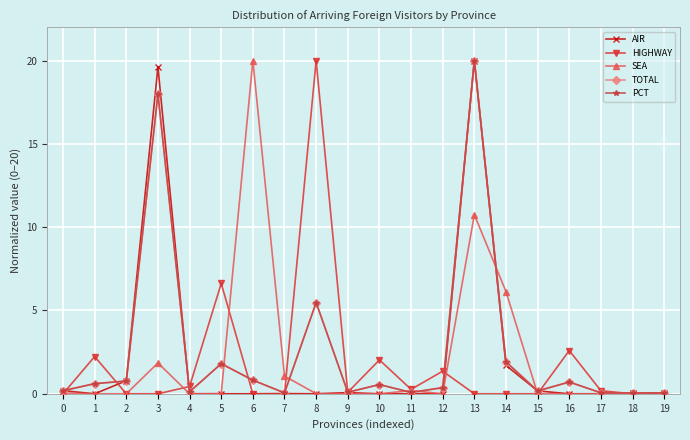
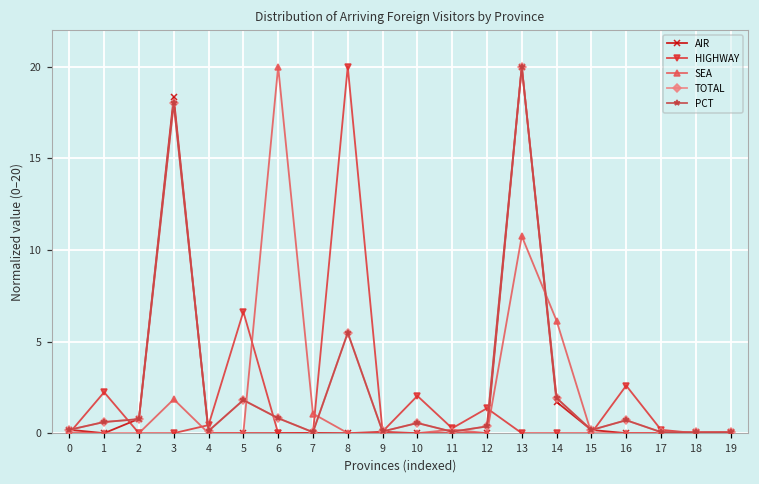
AIR, 3: 19.6 -> 18.3
